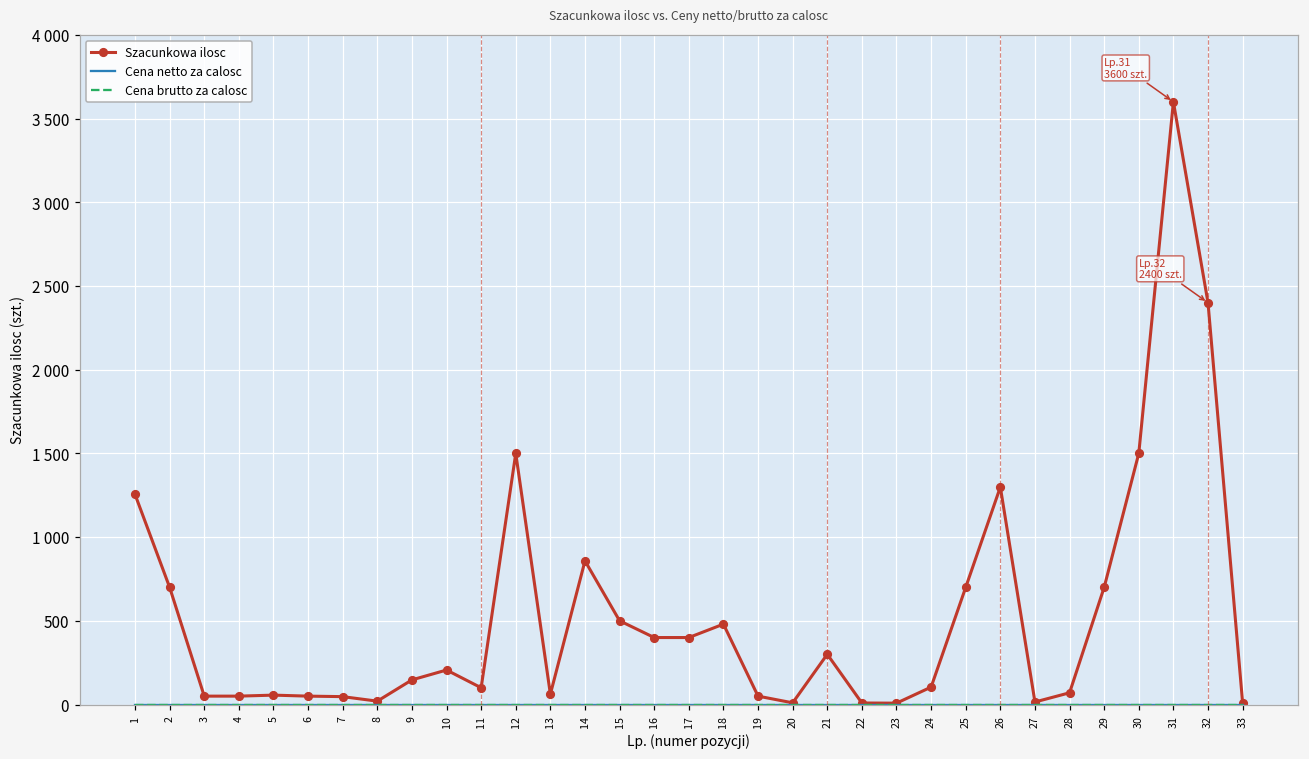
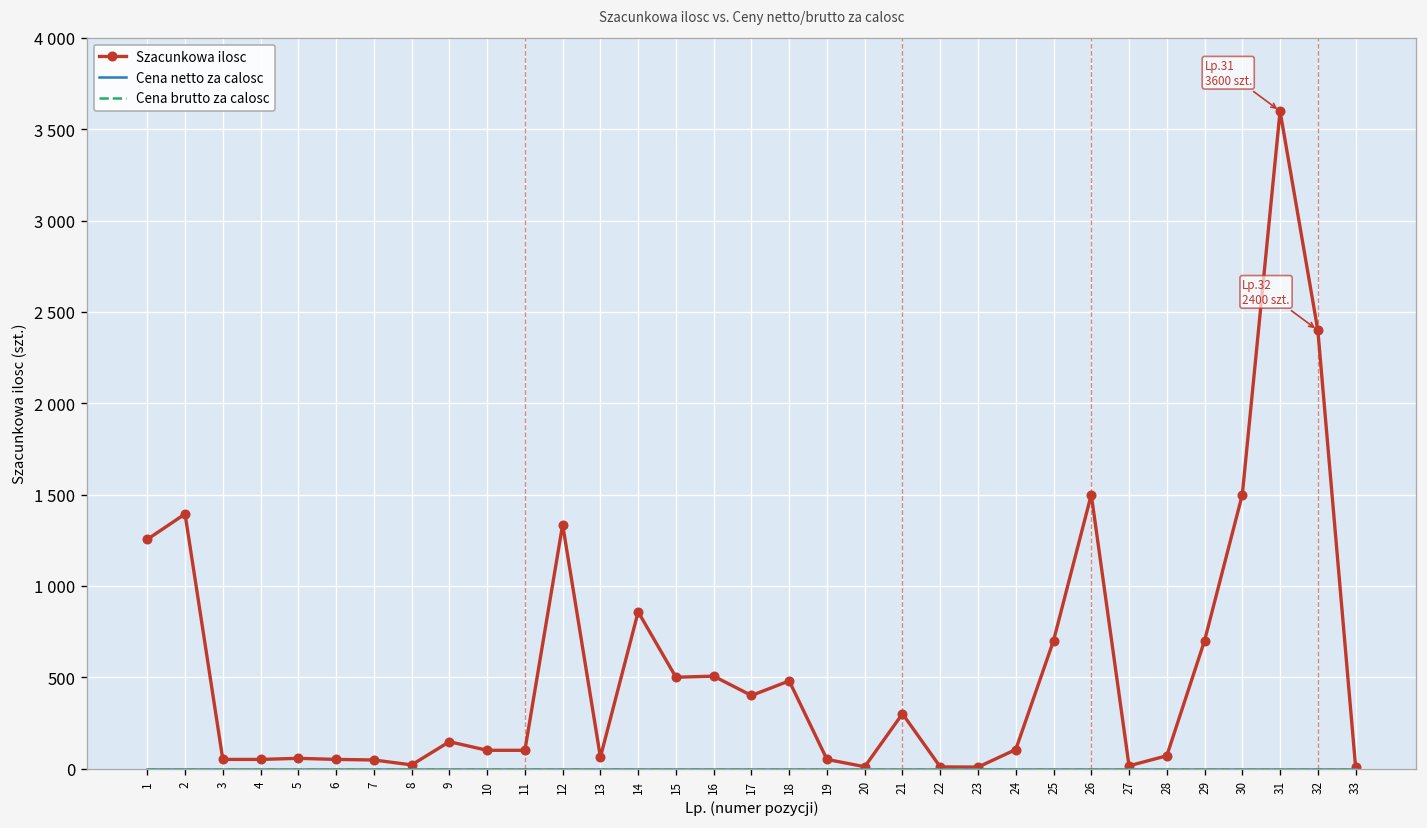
Szacunkowa ilosc, 2: 700 -> 1390
Szacunkowa ilosc, 10: 210 -> 100
Szacunkowa ilosc, 12: 1500 -> 1340
Szacunkowa ilosc, 16: 400 -> 510
Szacunkowa ilosc, 26: 1300 -> 1500
